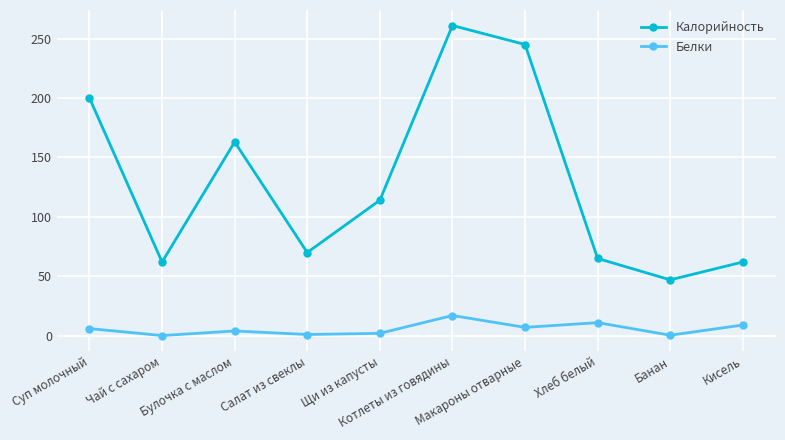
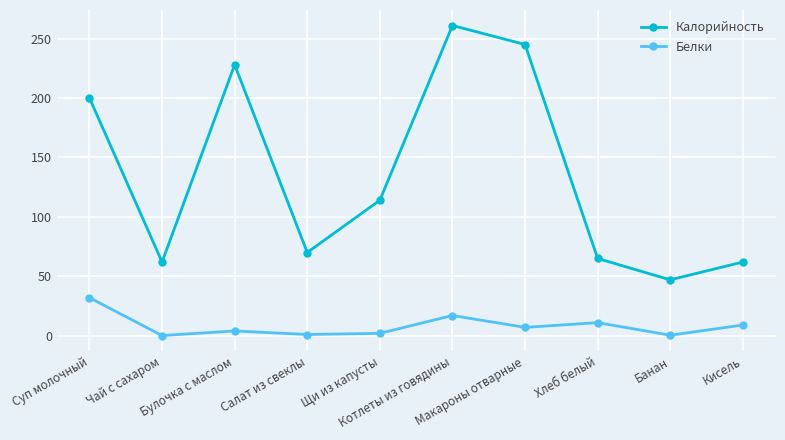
Белки, Суп молочный: 6 -> 32
Калорийность, Булочка с маслом: 163 -> 228
